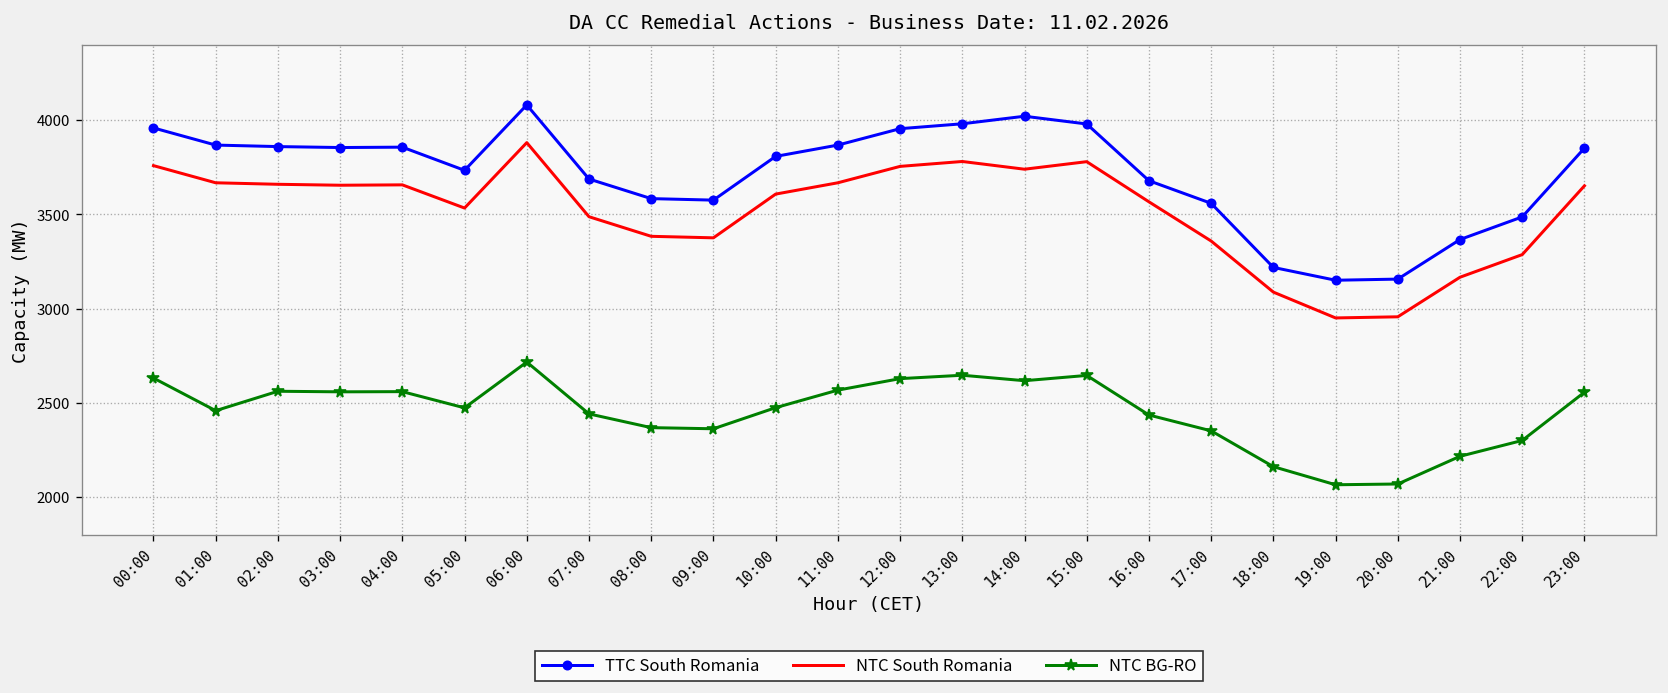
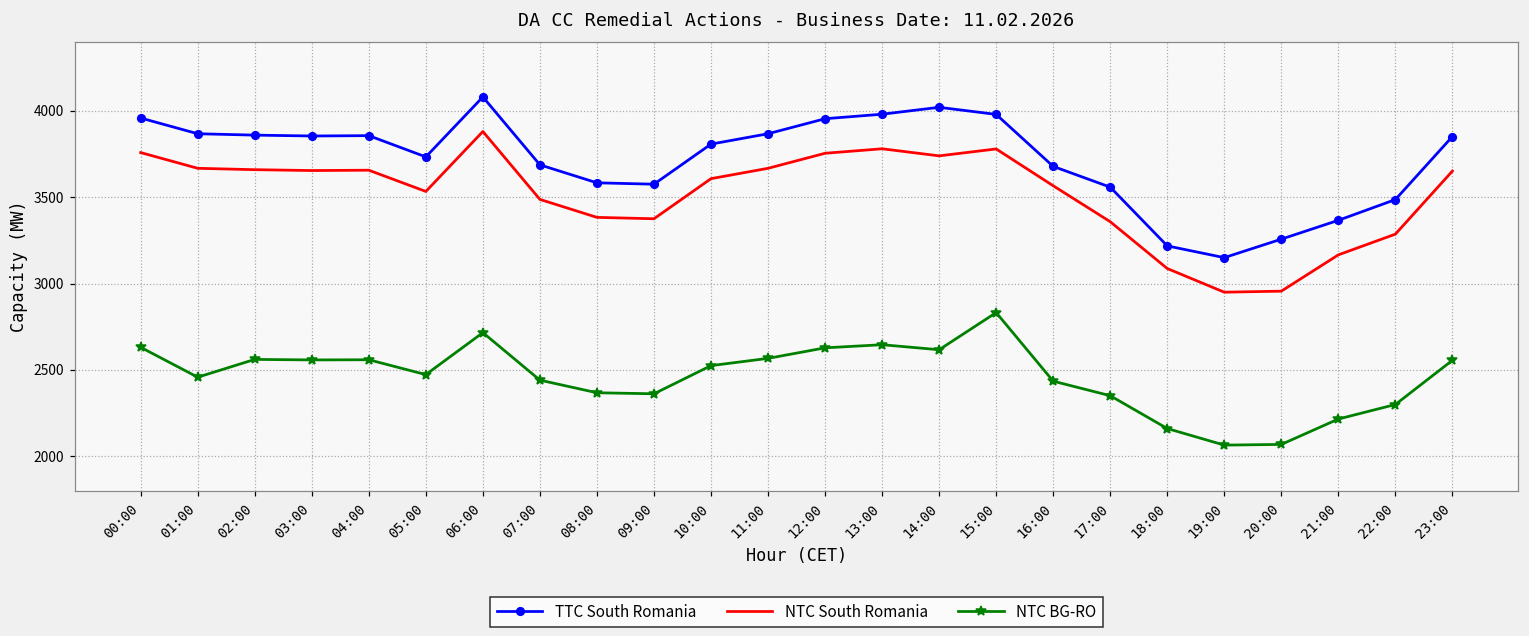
NTC BG-RO, 10:00: 2470 -> 2530
NTC BG-RO, 15:00: 2650 -> 2830
TTC South Romania, 20:00: 3160 -> 3260
